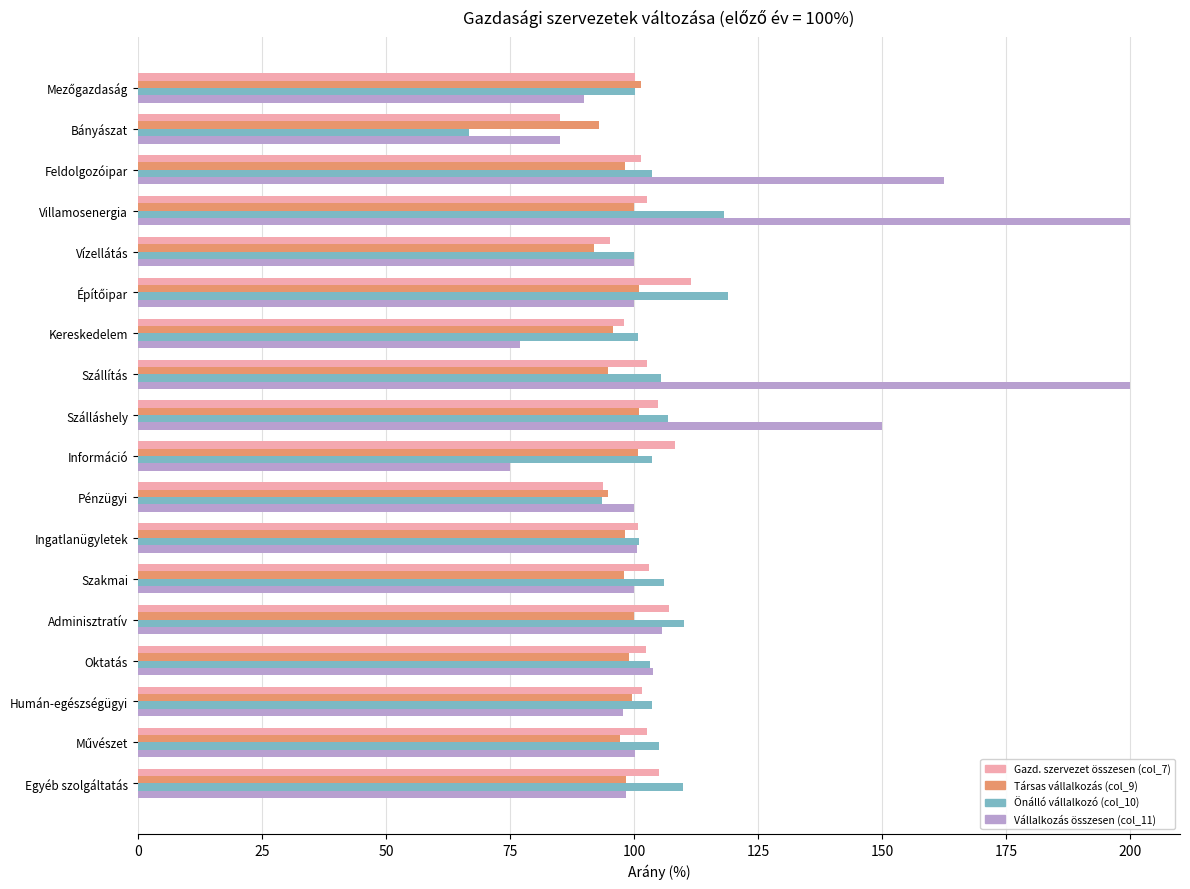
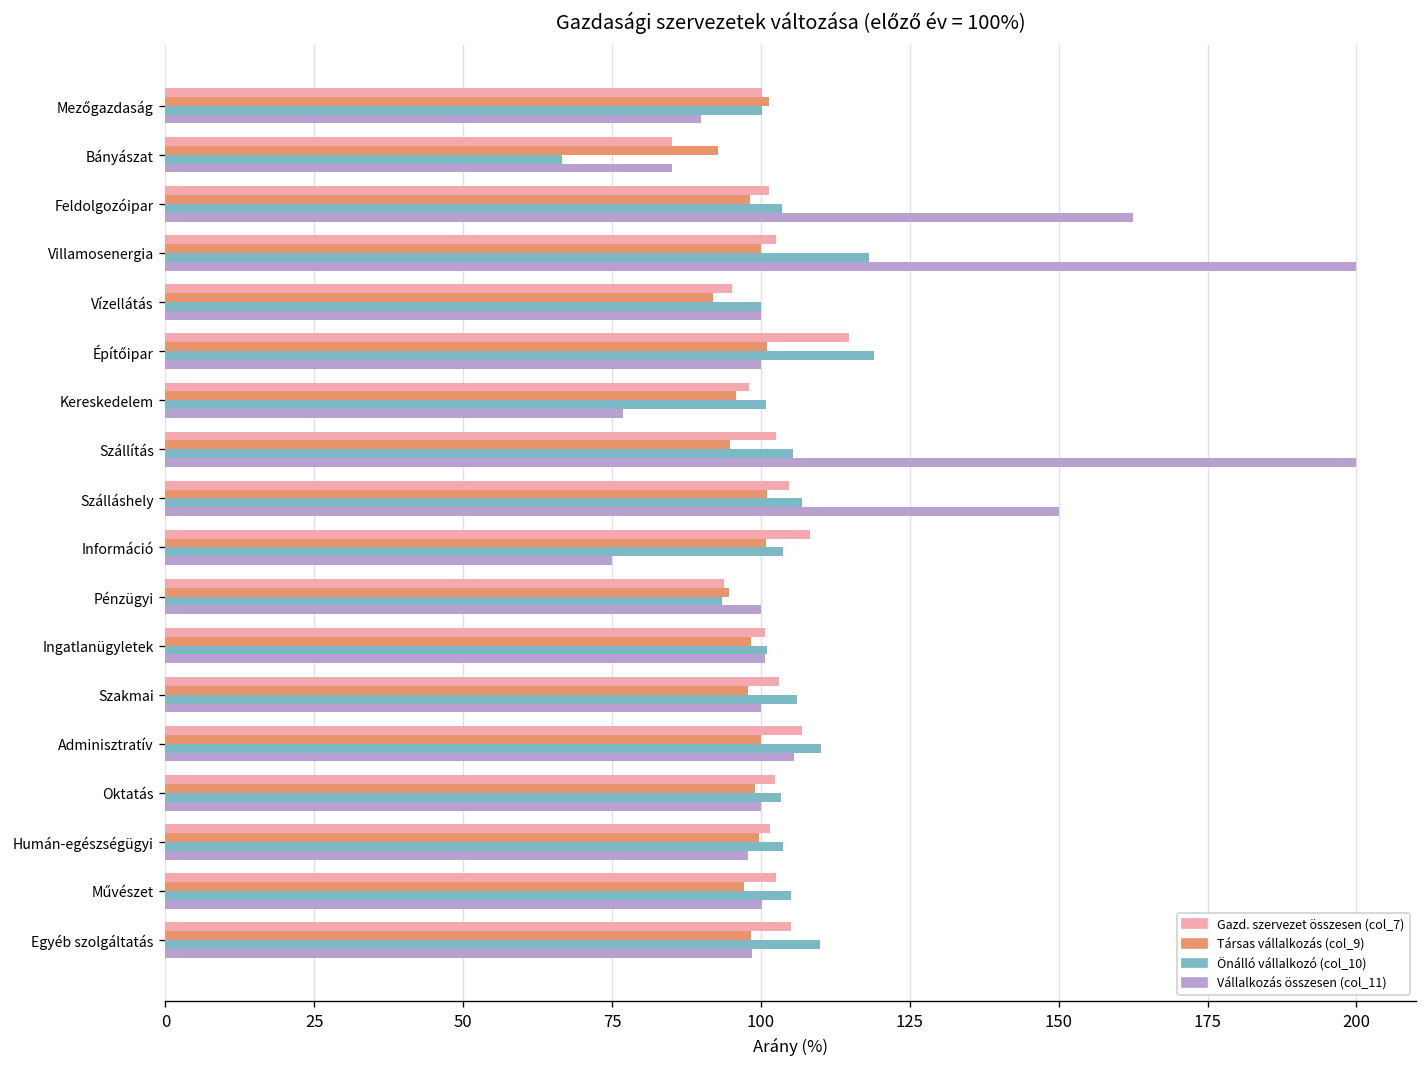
Gazd. szervezet összesen (col_7), Építőipar: 111 -> 115
Vállalkozás összesen (col_11), Oktatás: 104 -> 100
